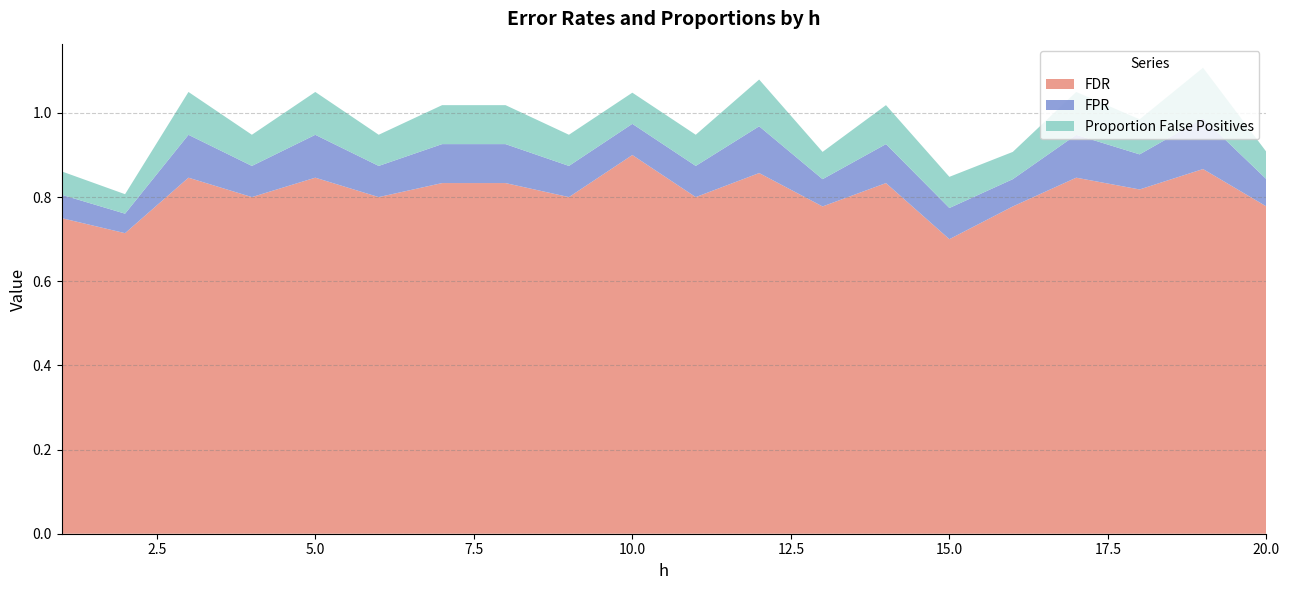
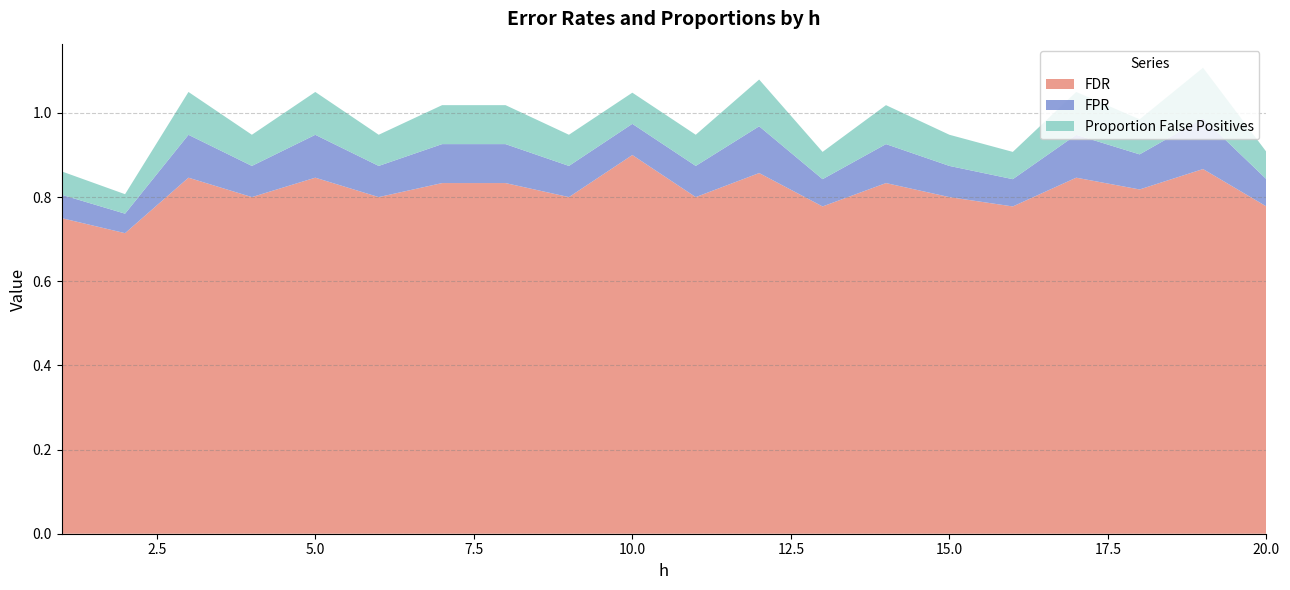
FDR, 15.0: 0.7 -> 0.8
